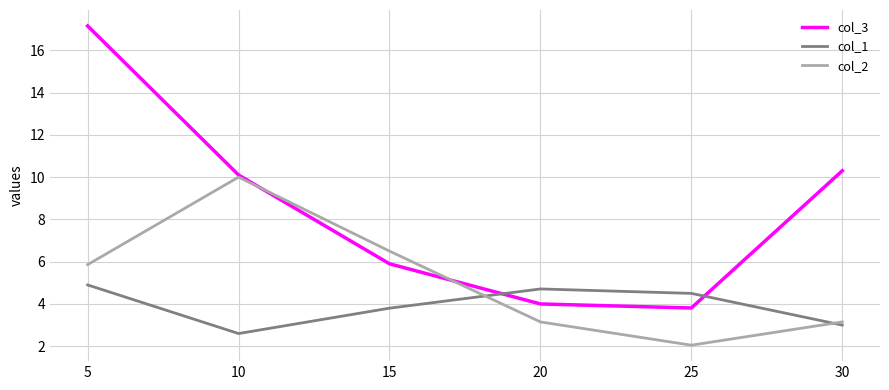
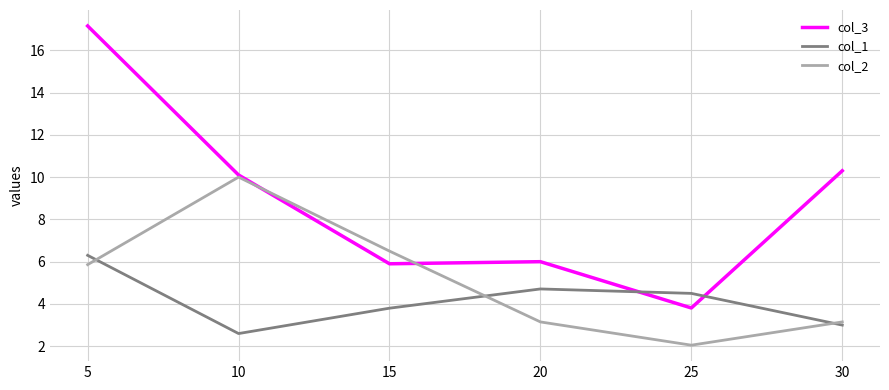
col_1, 5: 4.9 -> 6.3
col_3, 20: 4 -> 6
